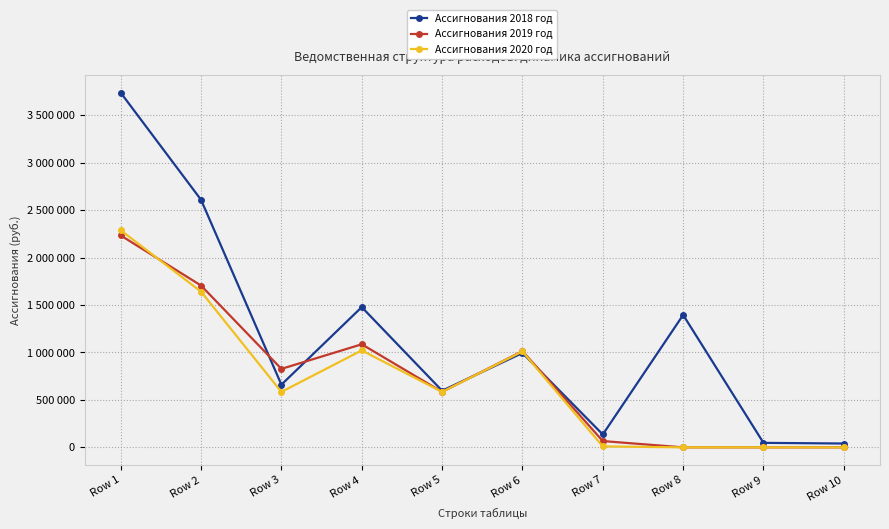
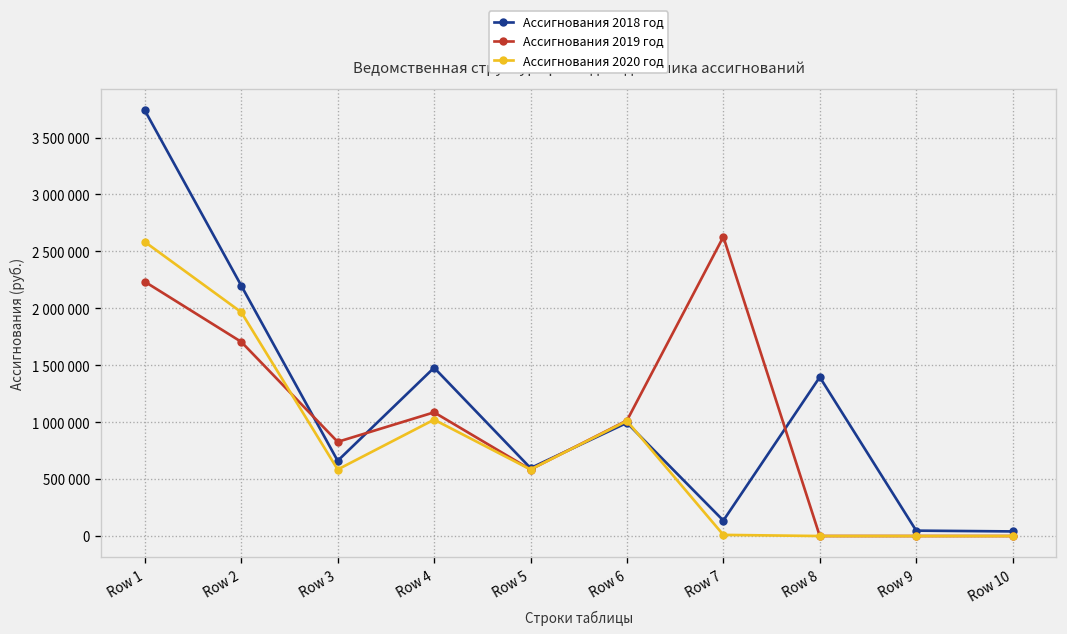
Ассигнования 2020 год, Row 1: 2300000 -> 2600000
Ассигнования 2018 год, Row 2: 2600000 -> 2200000
Ассигнования 2020 год, Row 2: 1600000 -> 2000000
Ассигнования 2019 год, Row 7: 100000 -> 2600000
